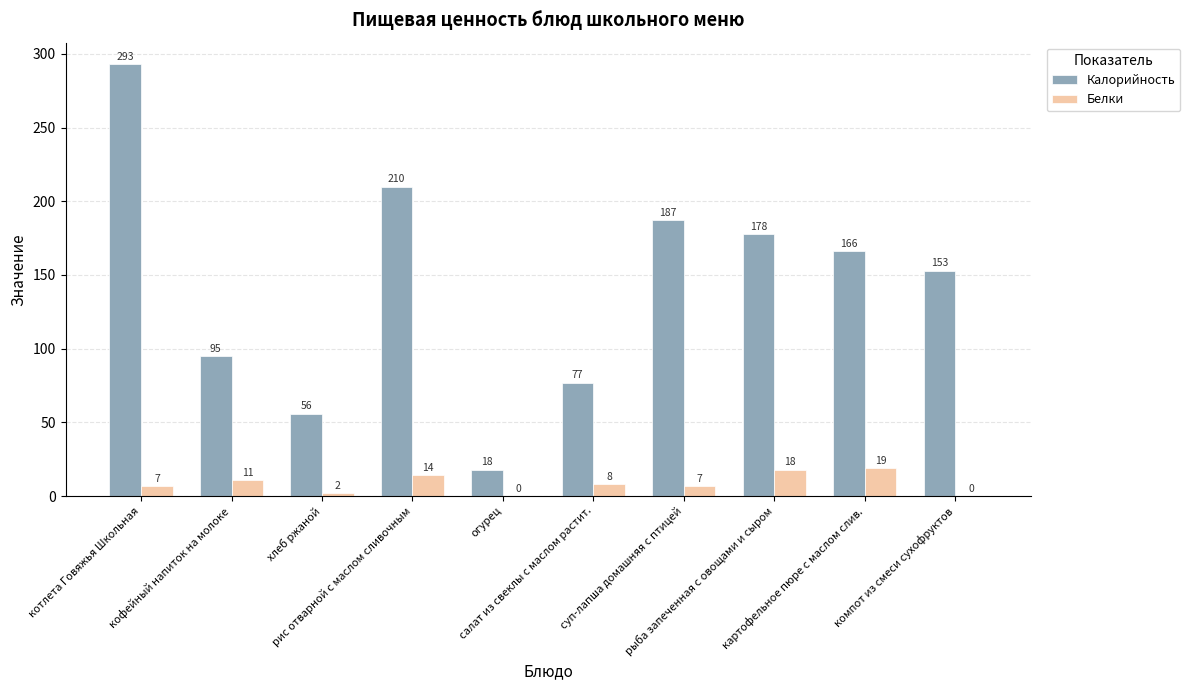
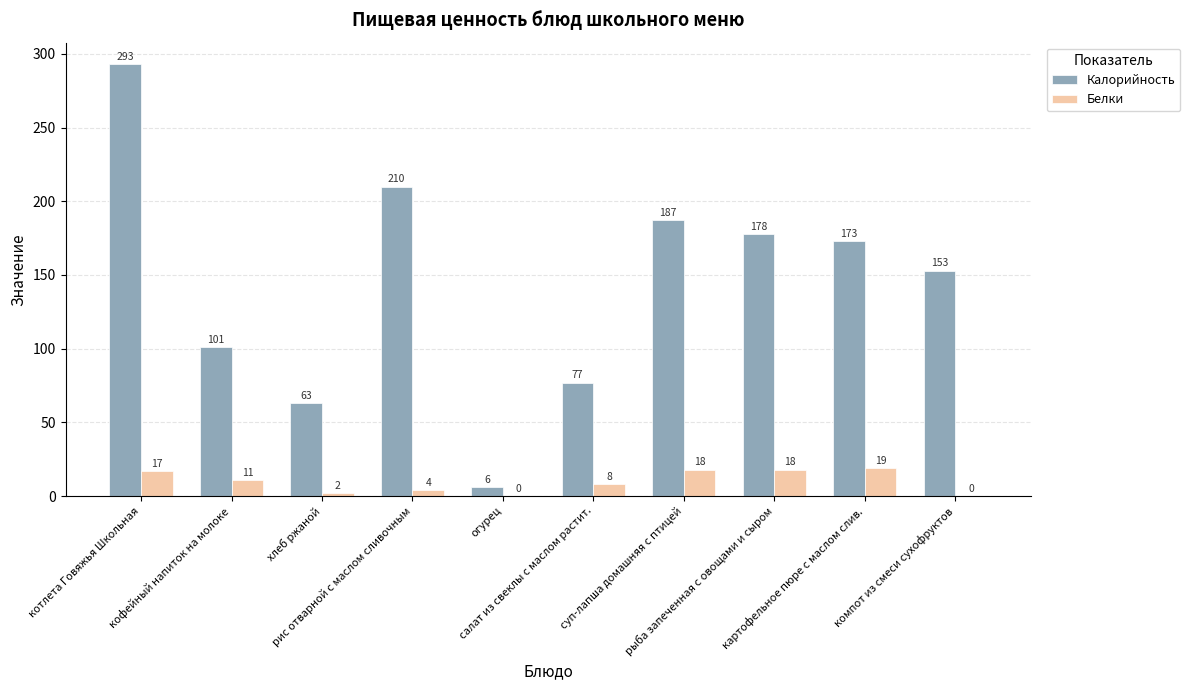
Белки, котлета Говяжья Школьная: 7 -> 17
Калорийность, кофейный напиток на молоке: 95 -> 101
Калорийность, хлеб ржаной: 56 -> 63
Белки, рис отварной с маслом сливочным: 14 -> 4
Калорийность, огурец: 18 -> 6
Белки, суп-лапша домашняя с птицей: 7 -> 18
Калорийность, картофельное пюре с маслом слив.: 166 -> 173
